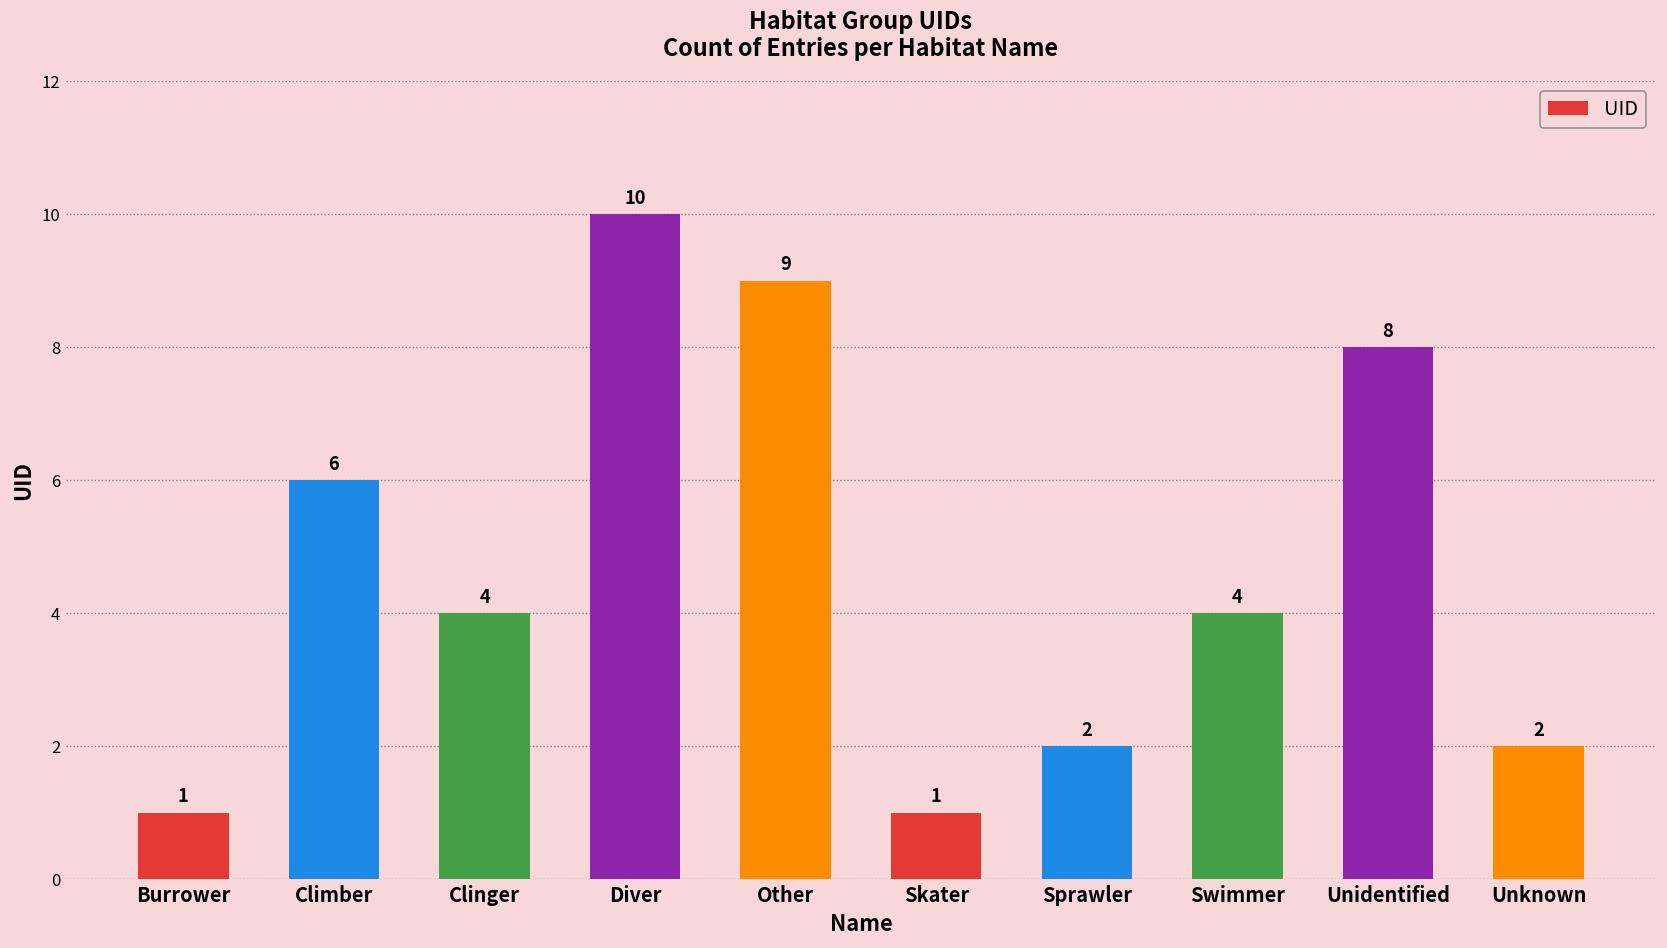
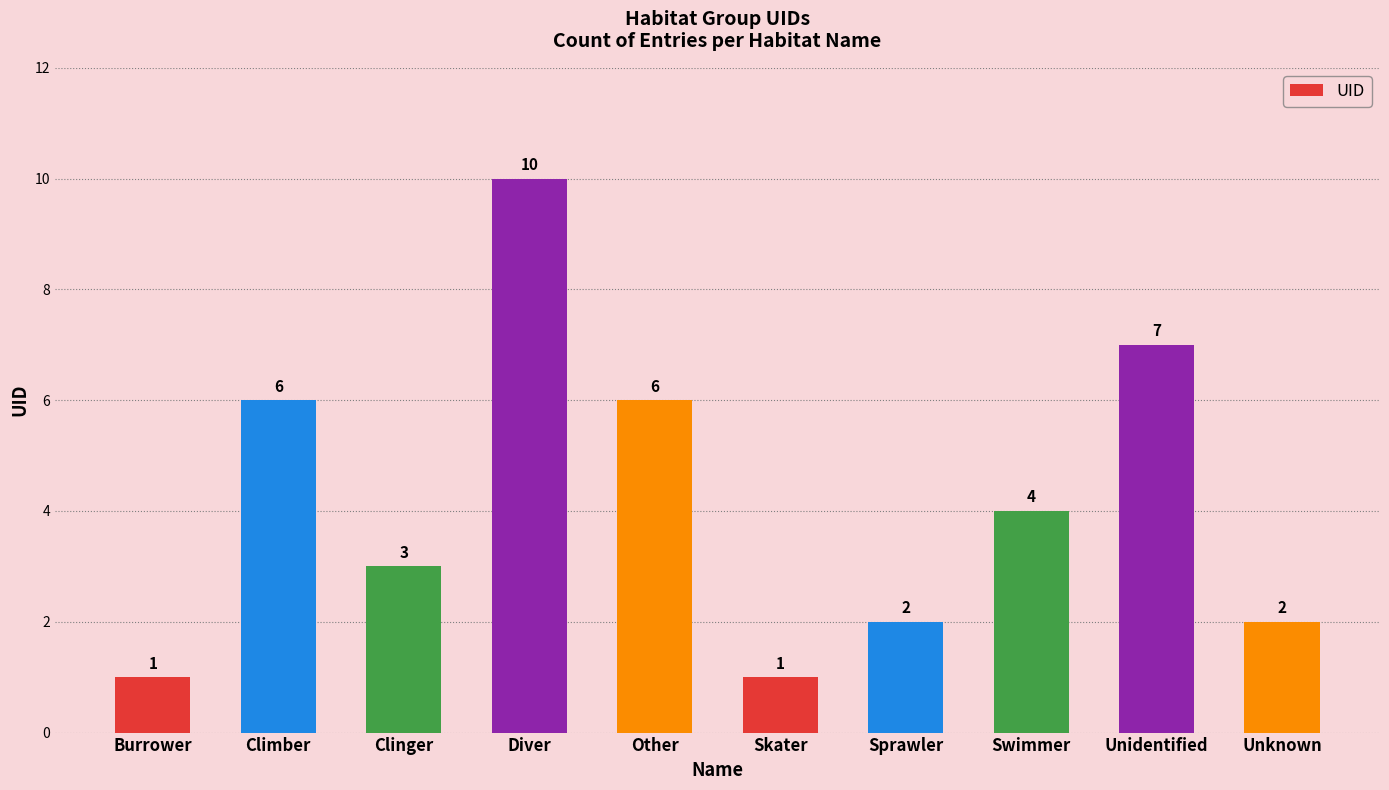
Clinger: 4 -> 3
Other: 9 -> 6
Unidentified: 8 -> 7
